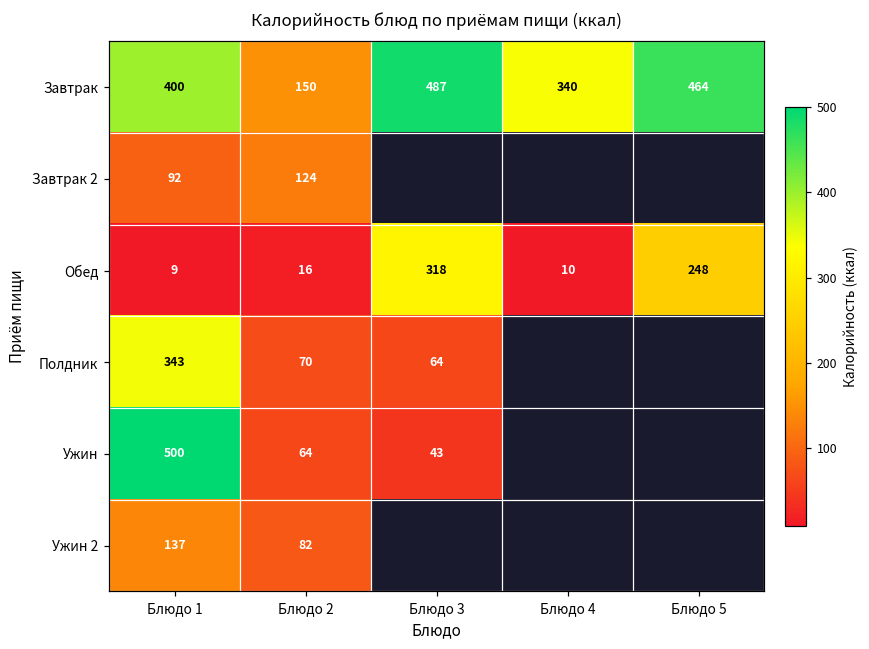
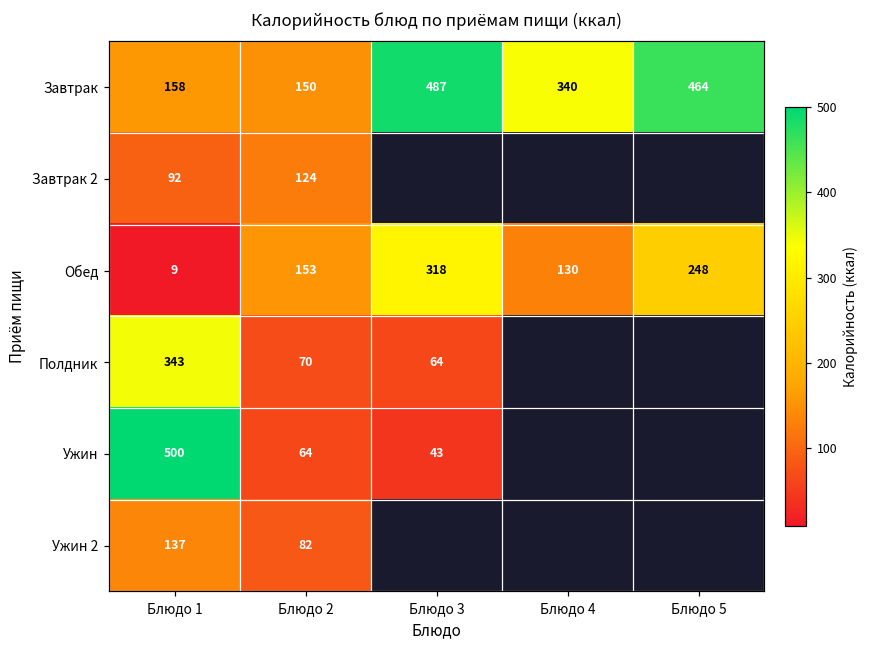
Завтрак, Блюдо 1: 400 -> 158
Обед, Блюдо 2: 16 -> 153
Обед, Блюдо 4: 10 -> 130
